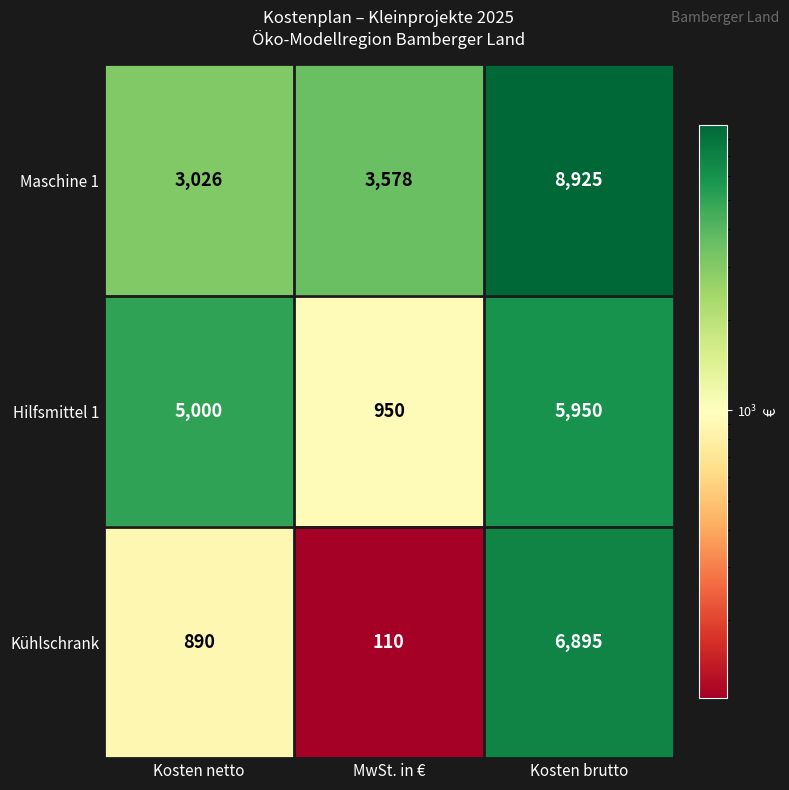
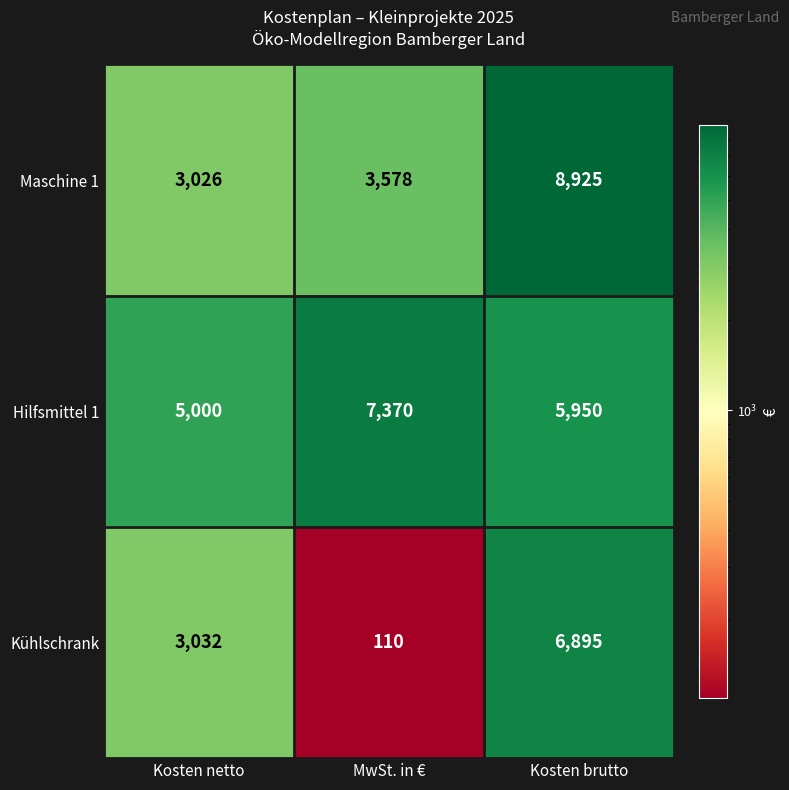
Hilfsmittel 1, MwSt. in €: 950 -> 7,370
Kühlschrank, Kosten netto: 890 -> 3,032
